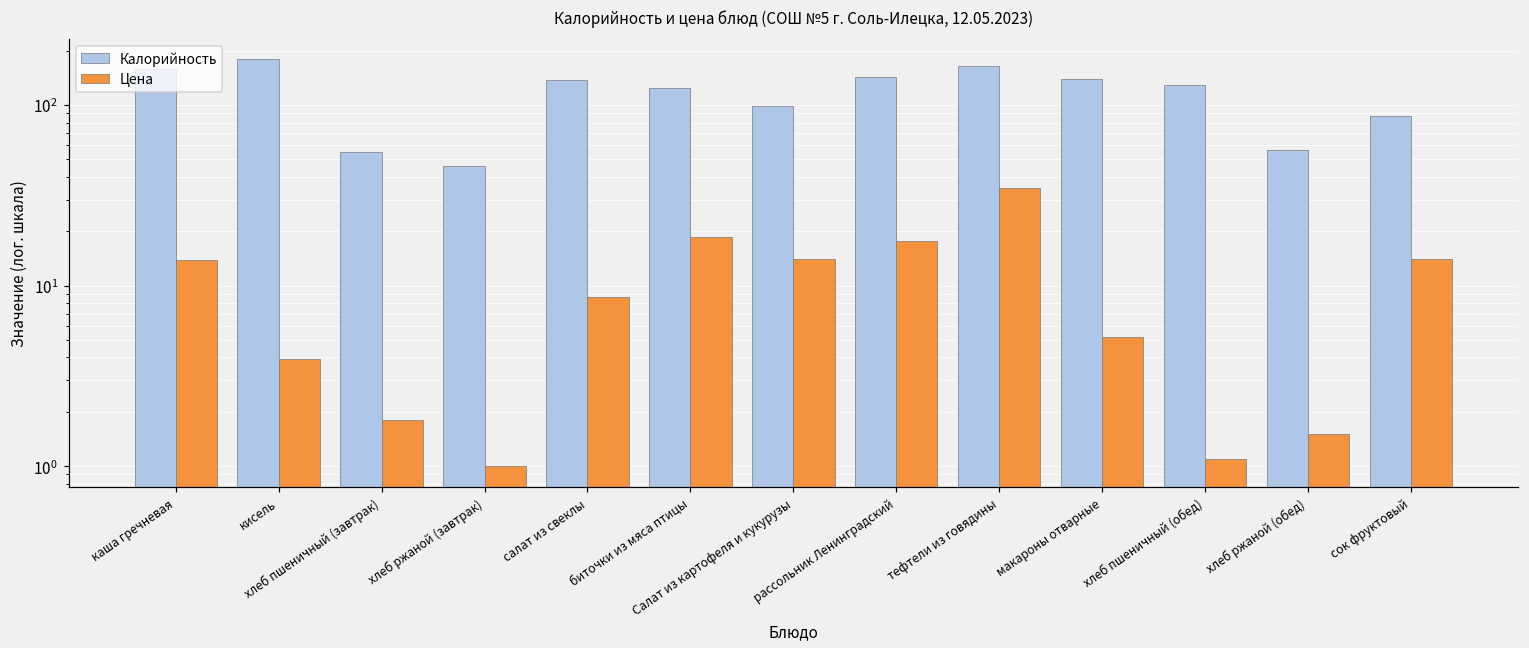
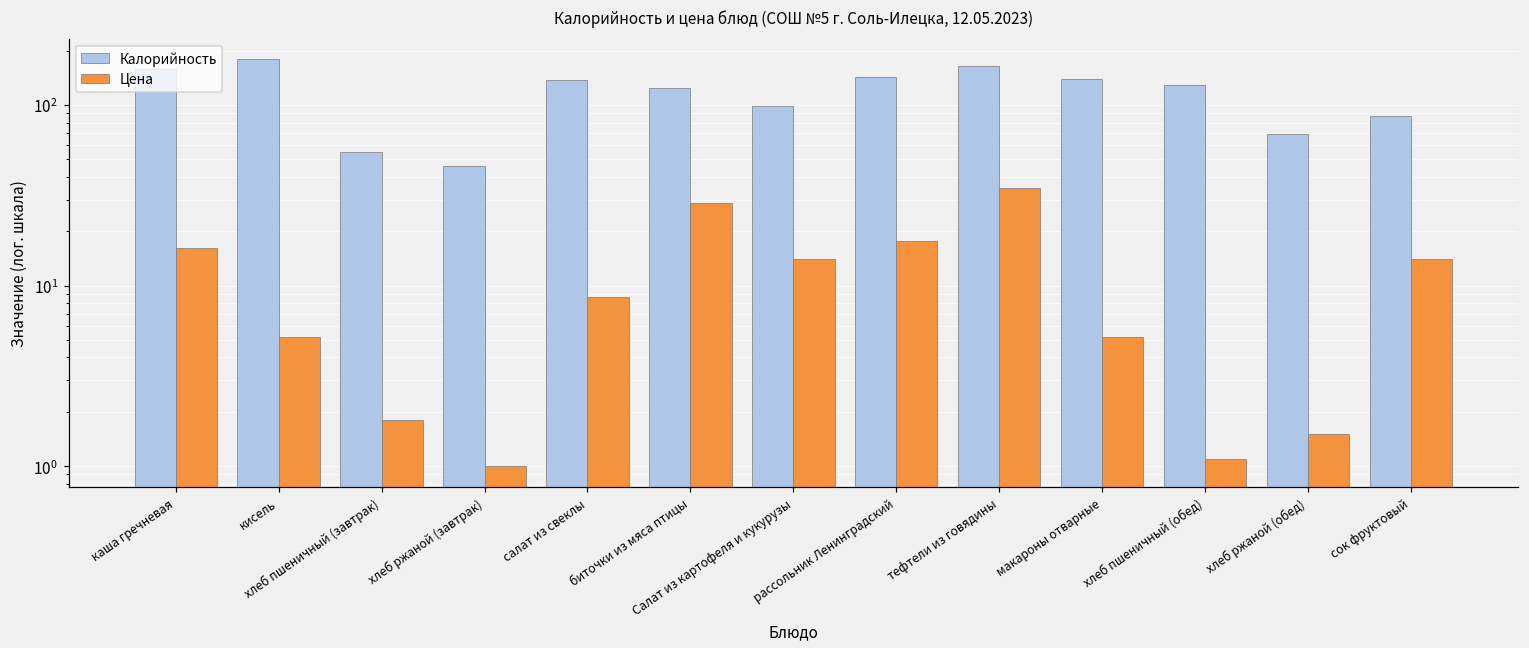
Цена, каша гречневая: 14 -> 16
Цена, кисель: 3.9 -> 5.2
Цена, биточки из мяса птицы: 19 -> 29
Калорийность, хлеб ржаной (обед): 57 -> 69
